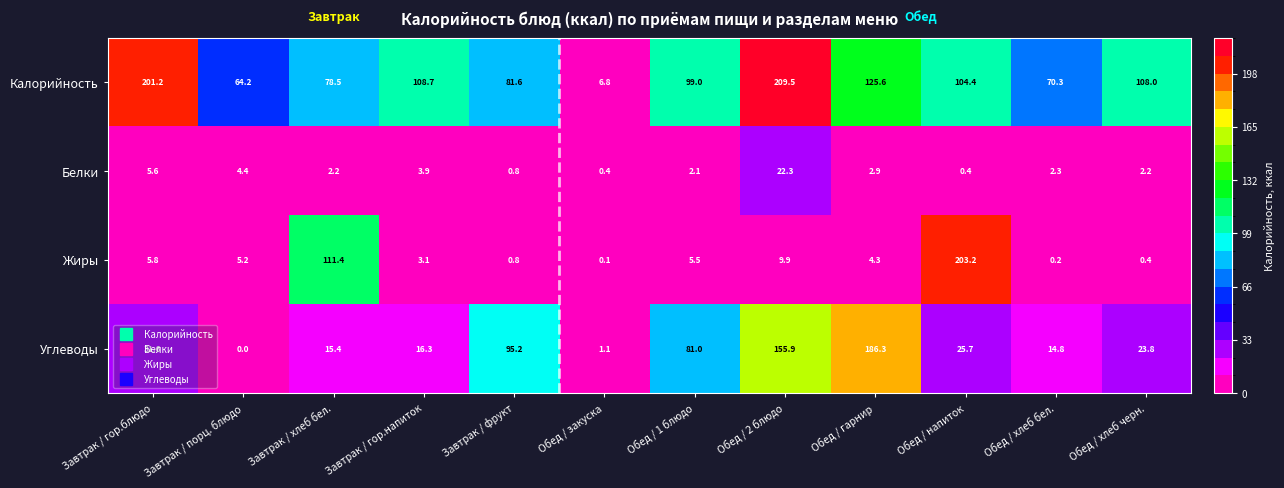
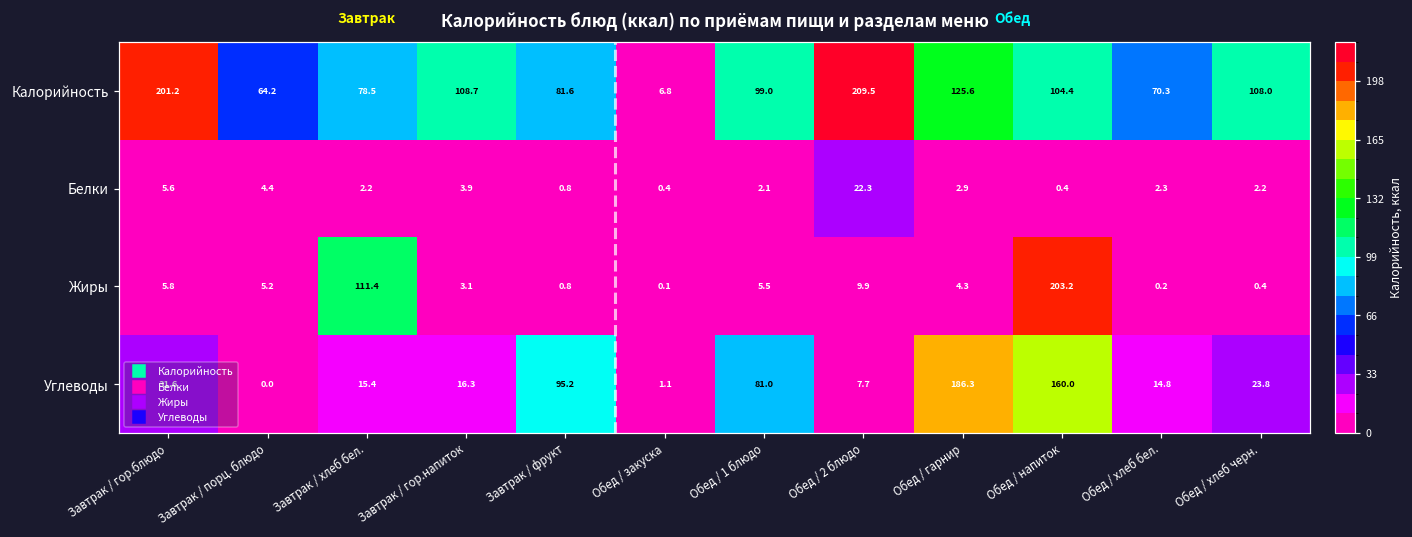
Углеводы, Обед / 2 блюдо: 155.9 -> 7.7
Углеводы, Обед / напиток: 25.7 -> 160.0
